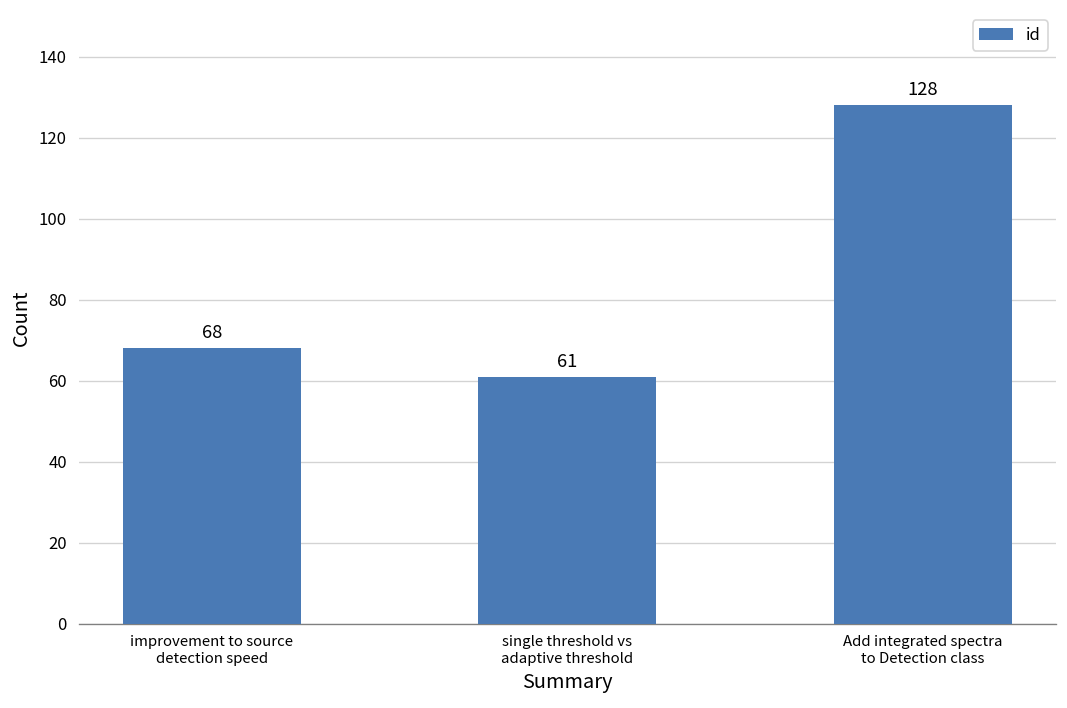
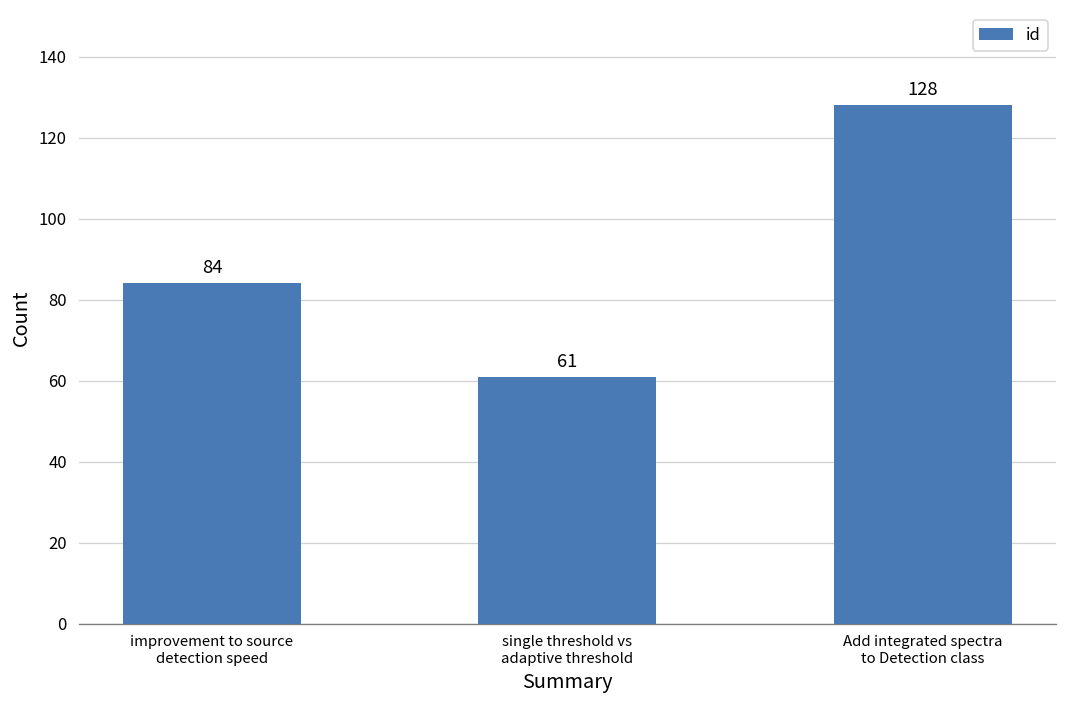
improvement to source detection speed: 68 -> 84
